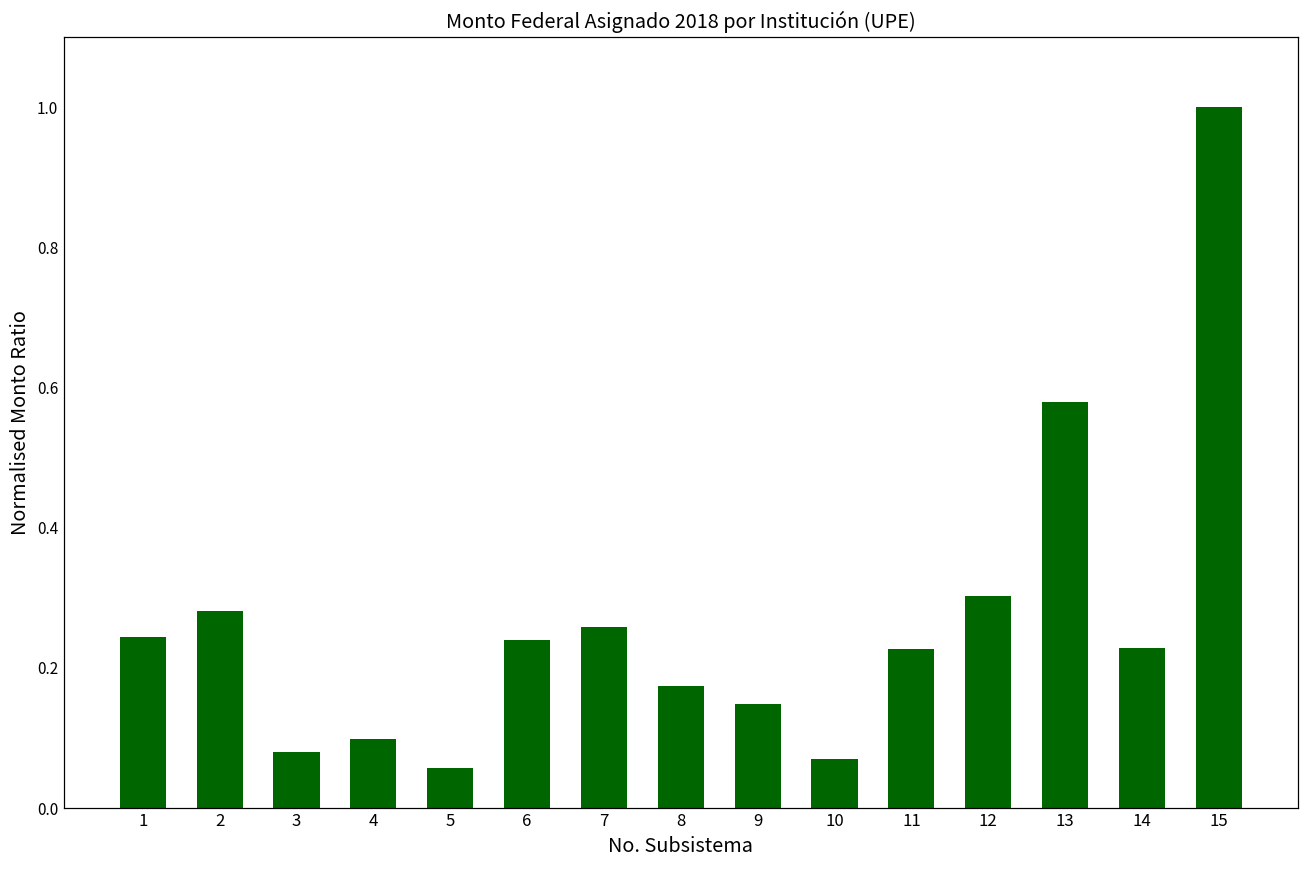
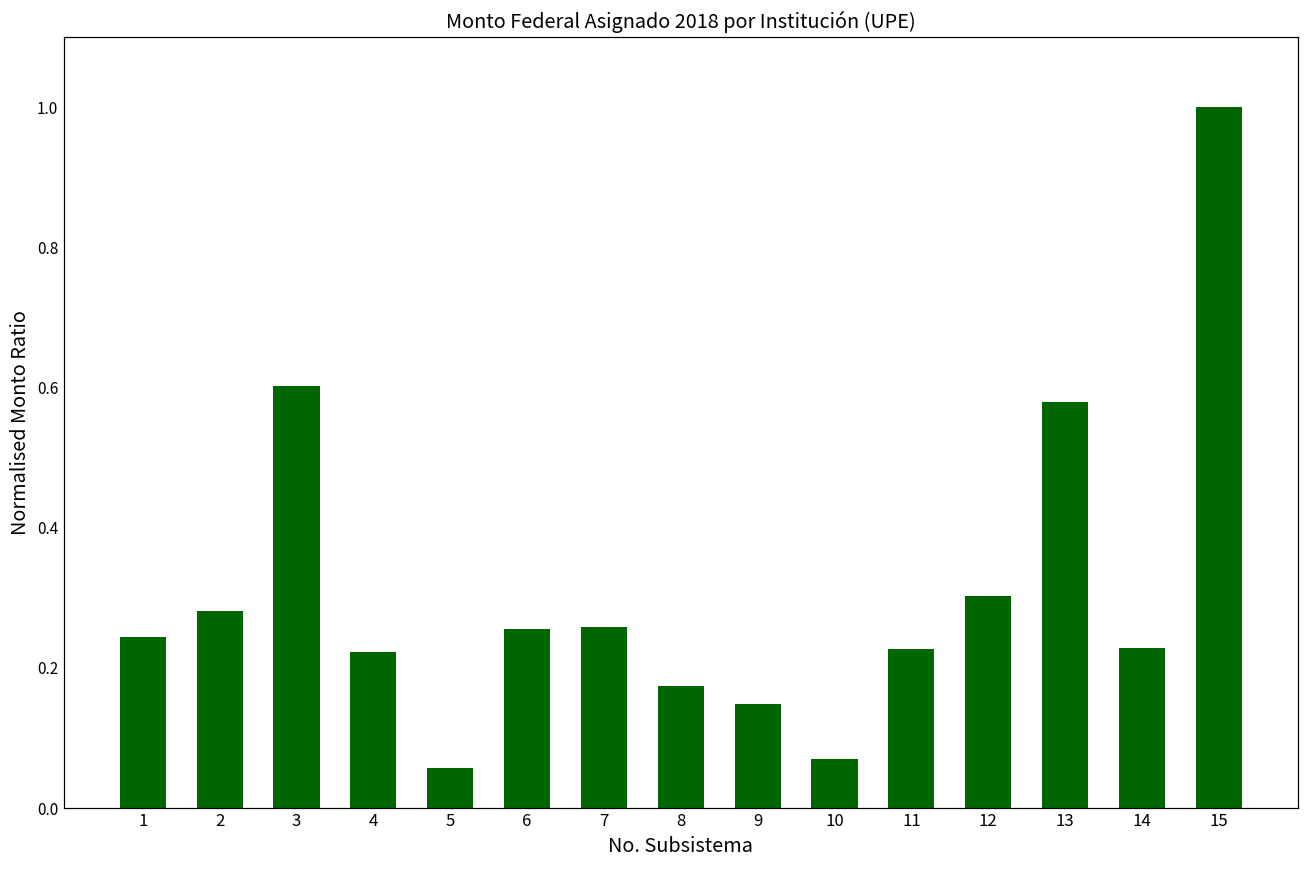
3: 0.08 -> 0.60
4: 0.10 -> 0.22
6: 0.24 -> 0.26
